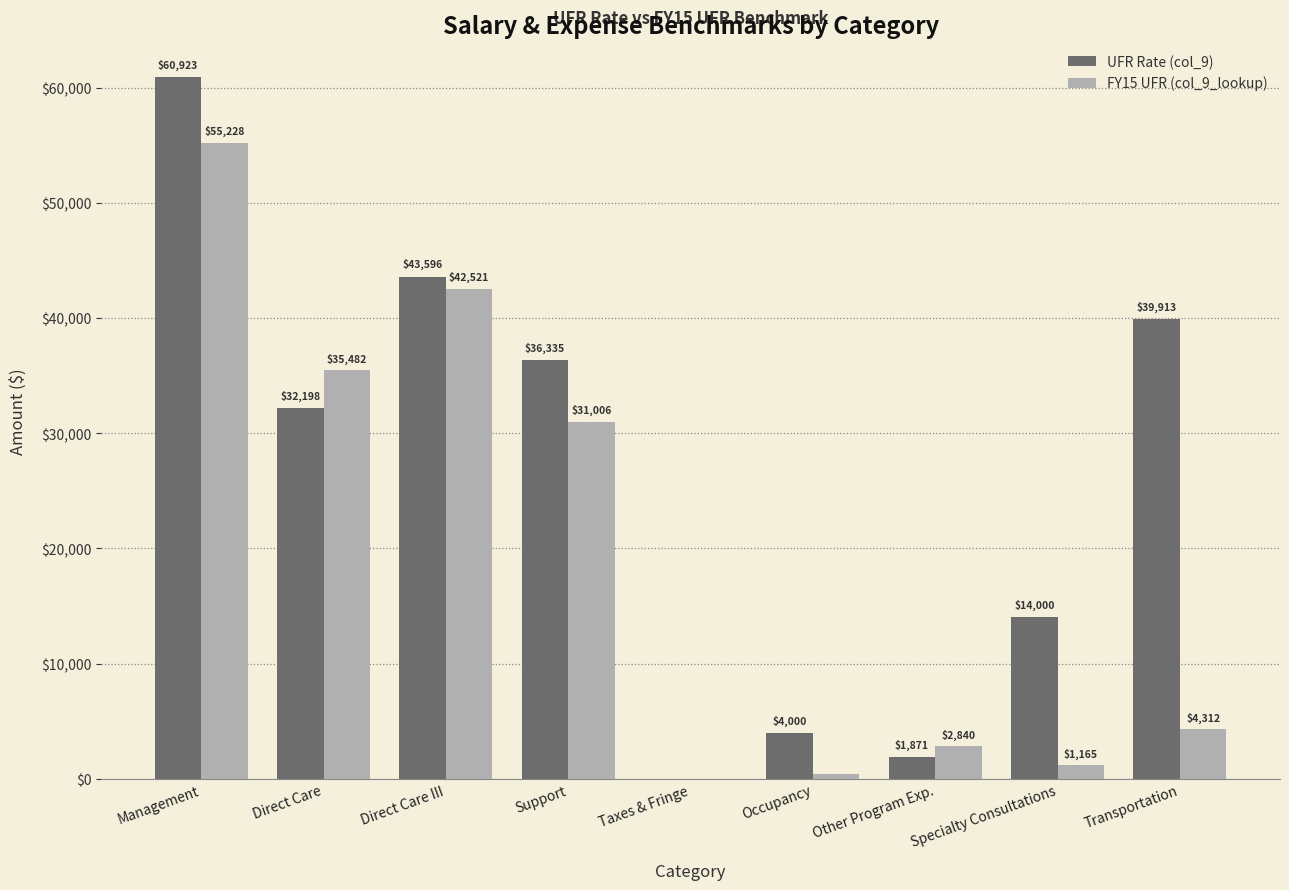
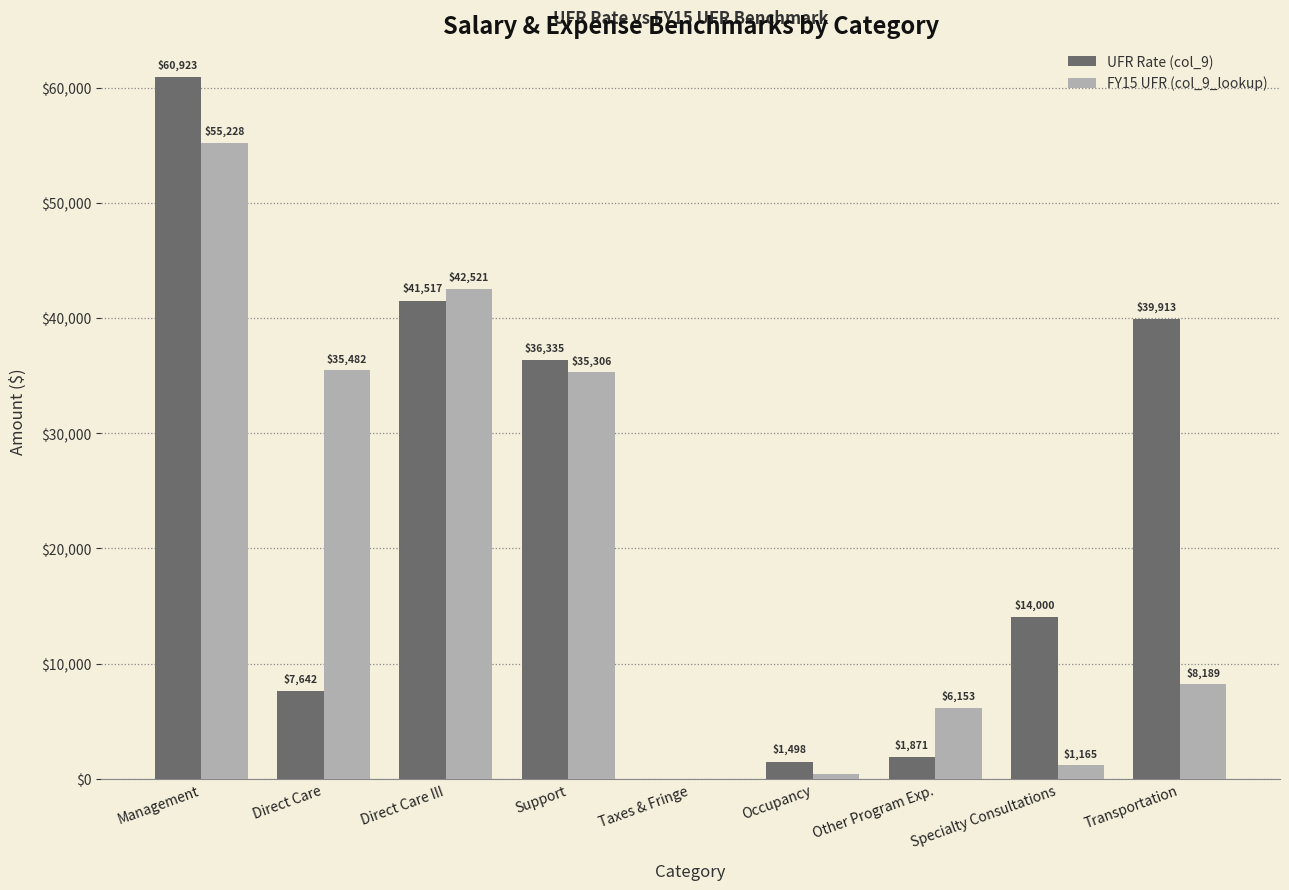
UFR Rate (col_9), Direct Care: $32,198 -> $7,642
UFR Rate (col_9), Direct Care III: $43,596 -> $41,517
FY15 UFR (col_9_lookup), Support: $31,006 -> $35,306
UFR Rate (col_9), Occupancy: $4,000 -> $1,498
FY15 UFR (col_9_lookup), Other Program Exp.: $2,840 -> $6,153
FY15 UFR (col_9_lookup), Transportation: $4,312 -> $8,189
